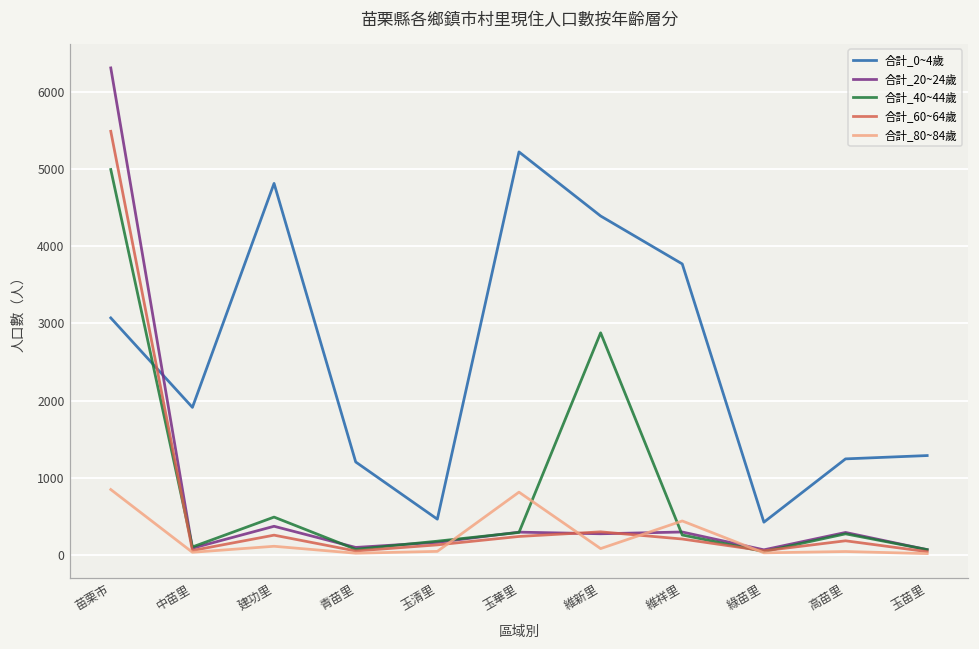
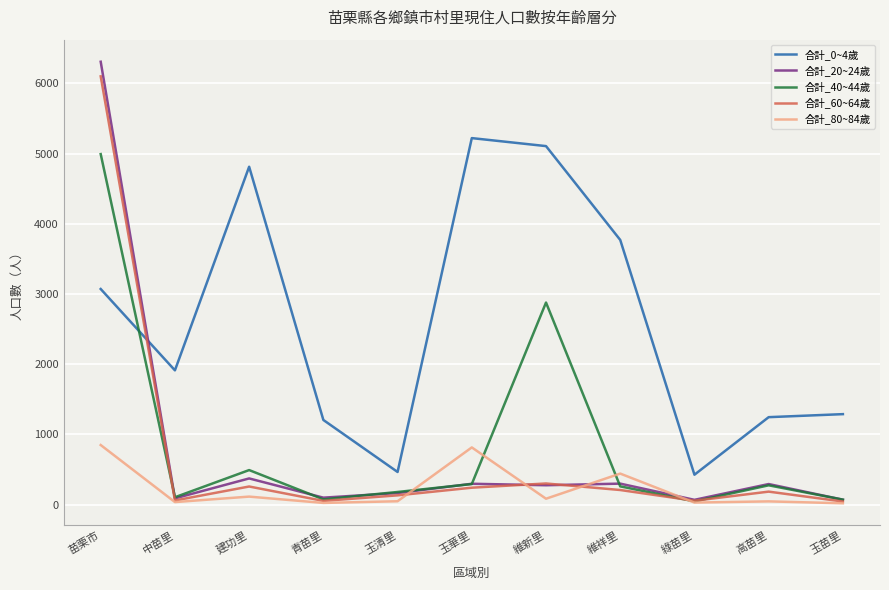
合計_60~64歲, 苗栗市: 5500 -> 6100
合計_0~4歲, 維新里: 4400 -> 5100
